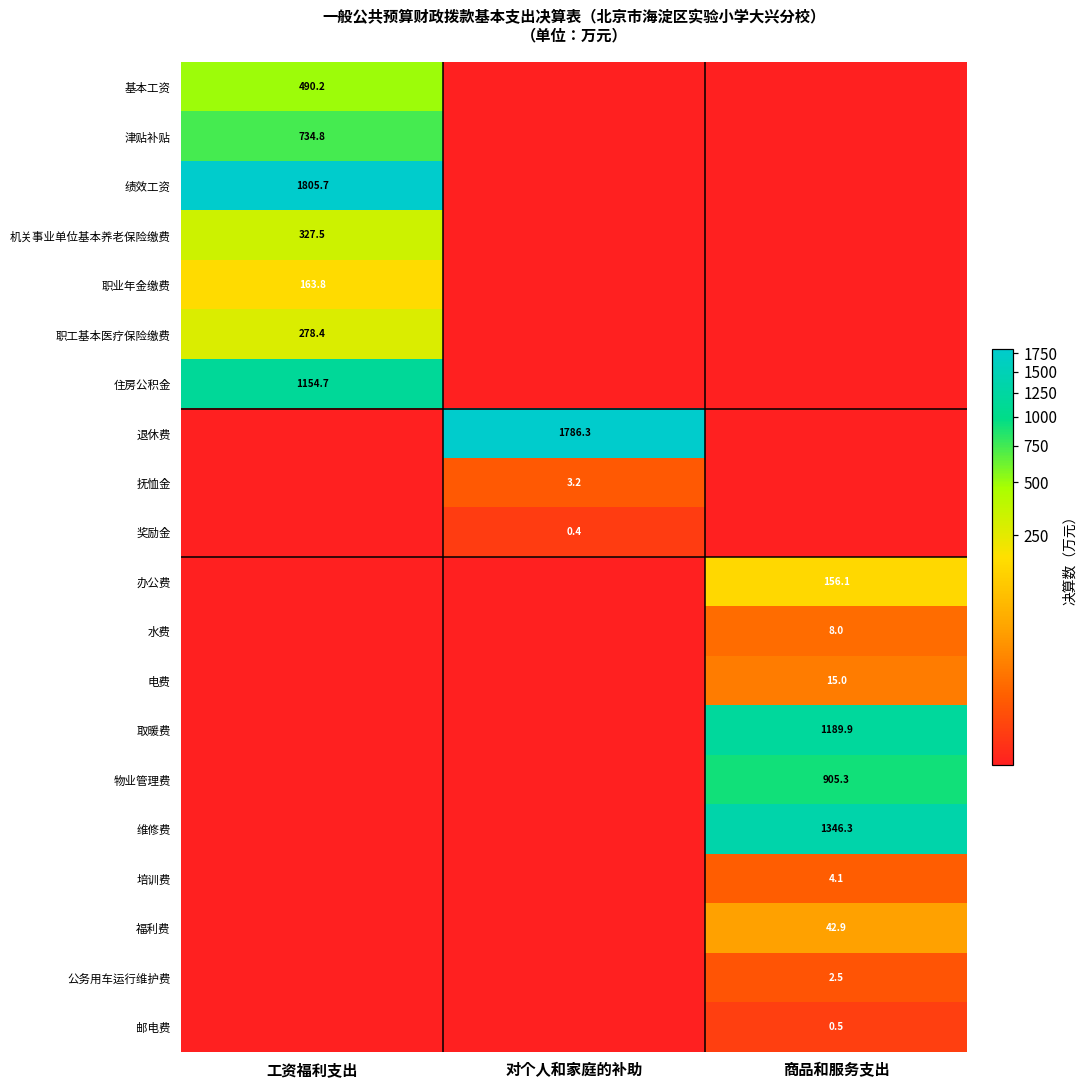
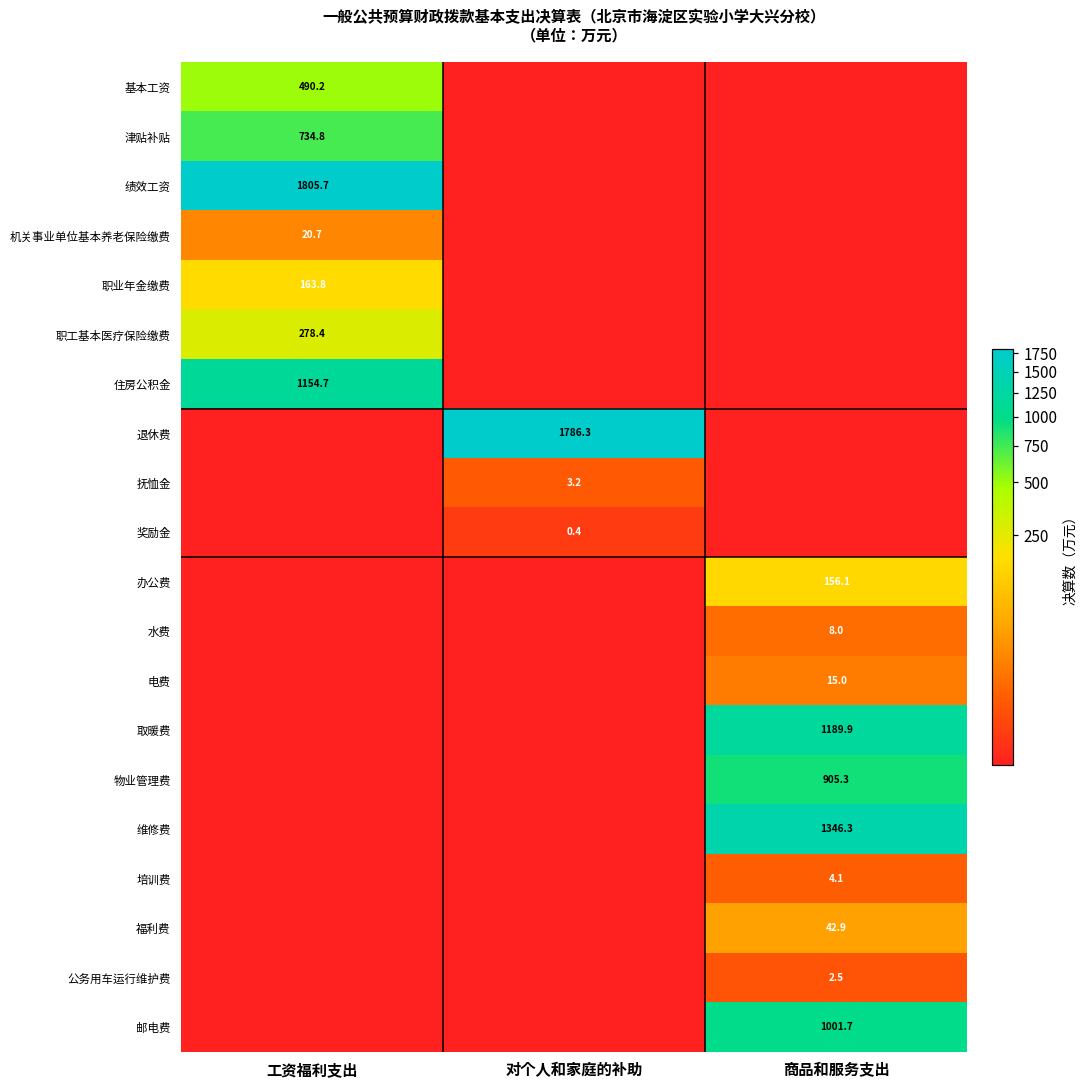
机关事业单位基本养老保险缴费, 工资福利支出: 327.5 -> 20.7
邮电费, 商品和服务支出: 0.5 -> 1001.7
